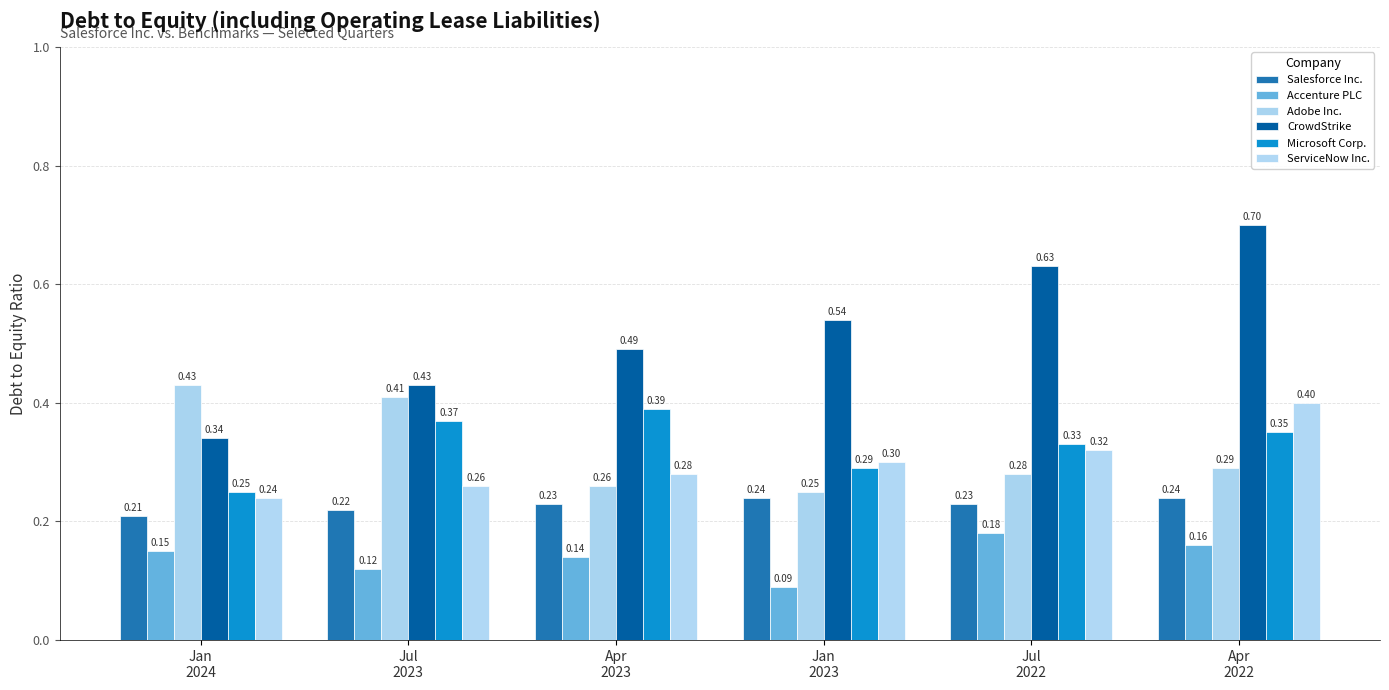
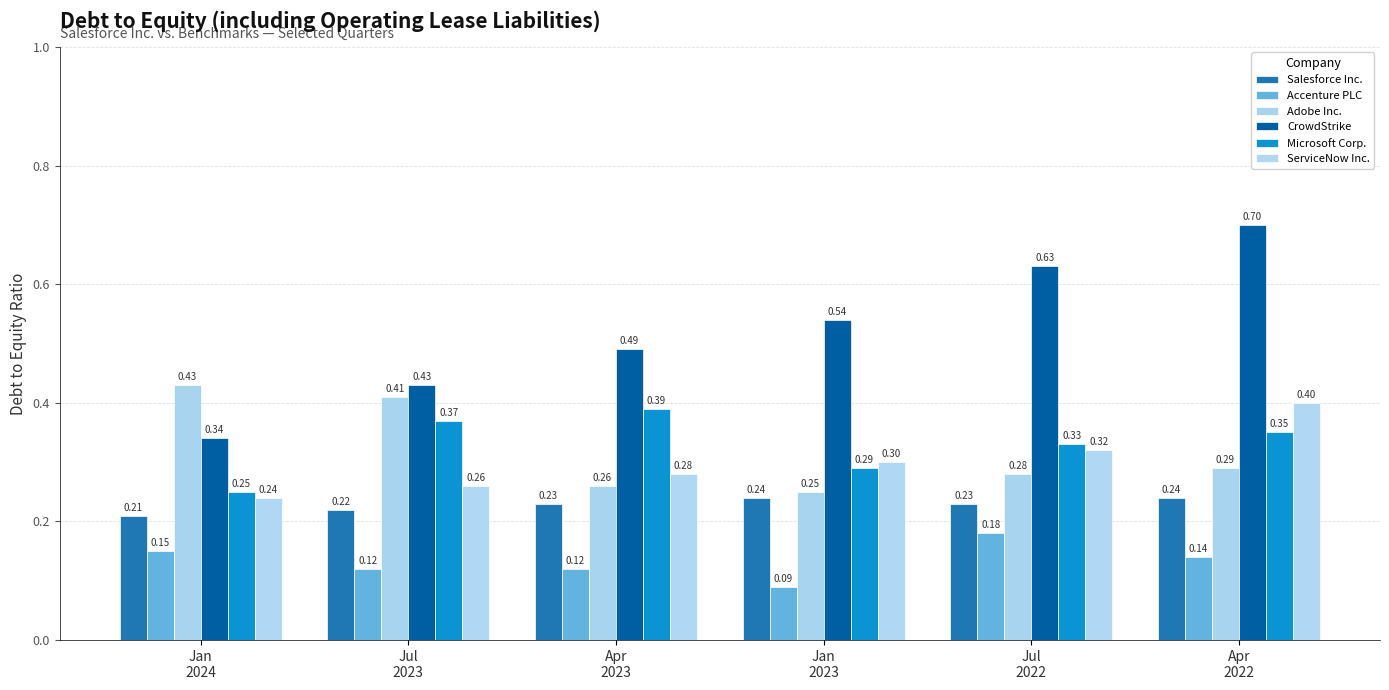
Accenture PLC, Apr 2023: 0.14 -> 0.12
Accenture PLC, Apr 2022: 0.16 -> 0.14
